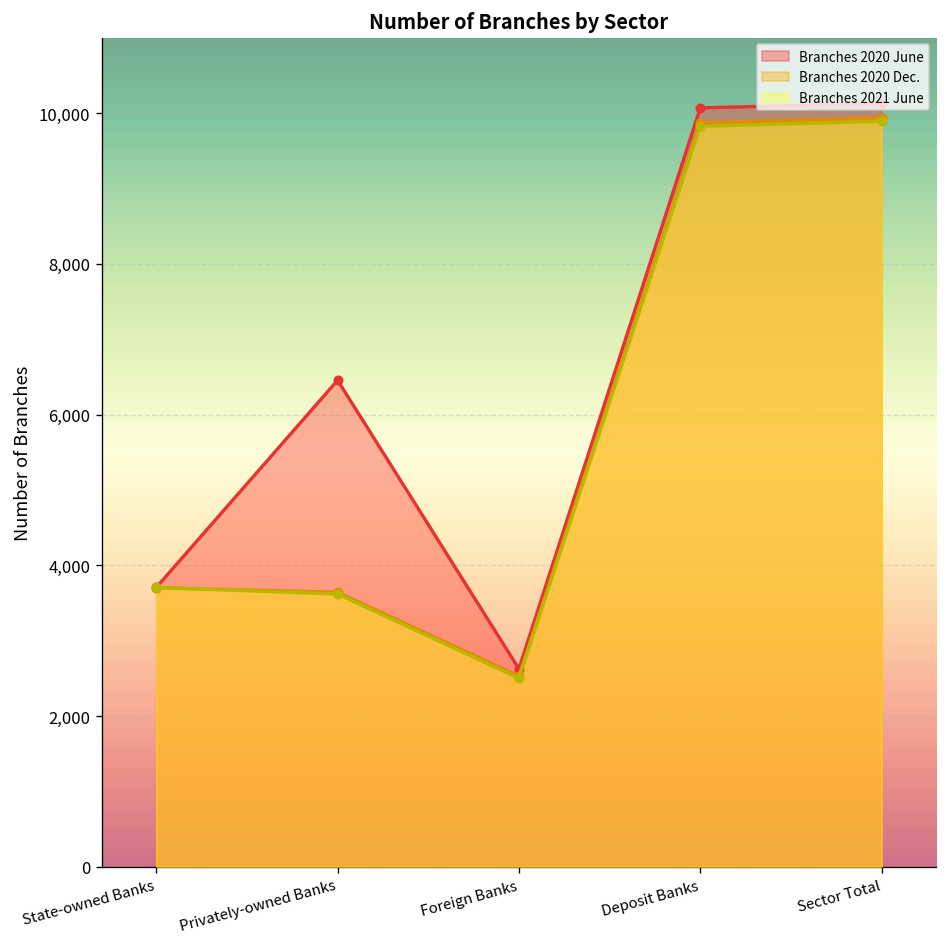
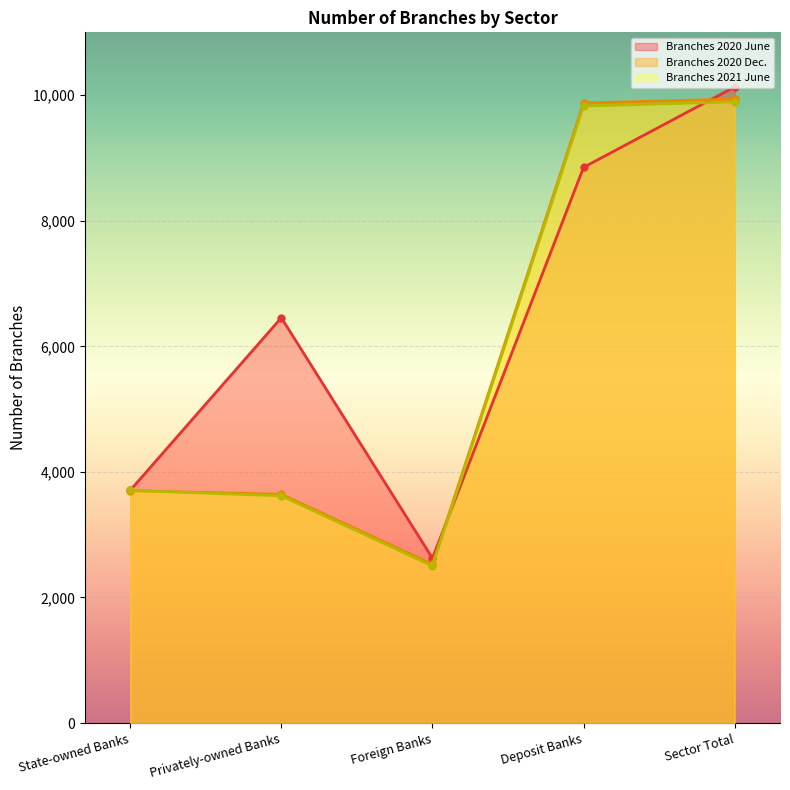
Branches 2020 June, Deposit Banks: 10,100 -> 8,900
